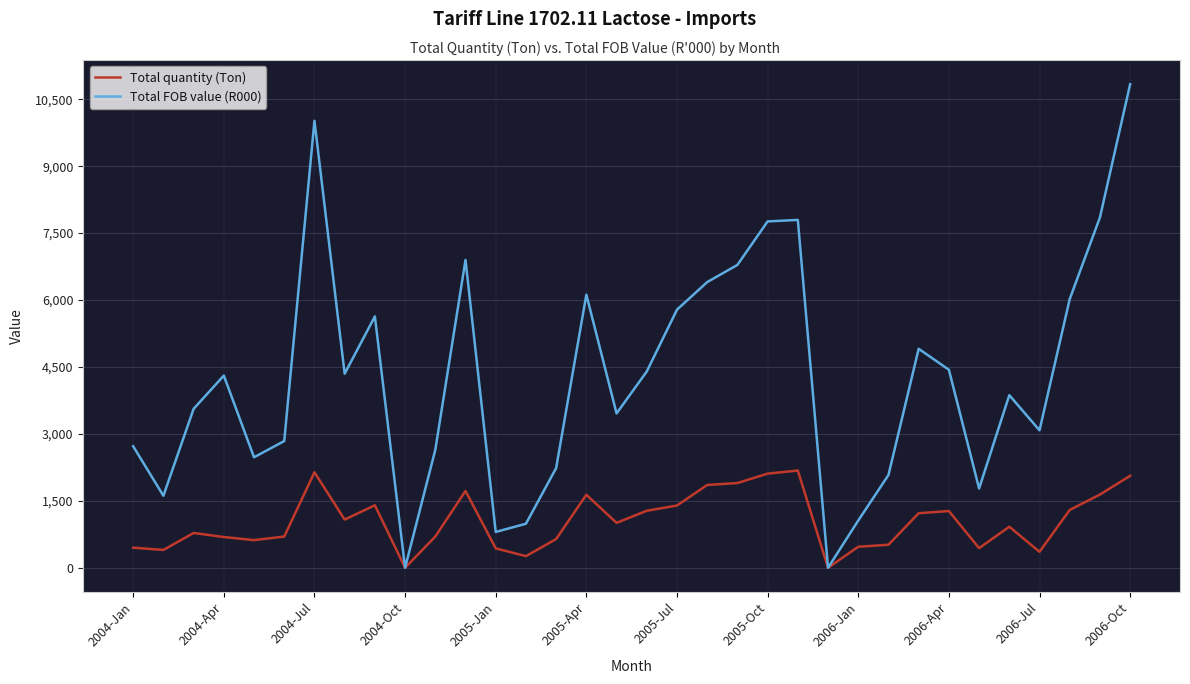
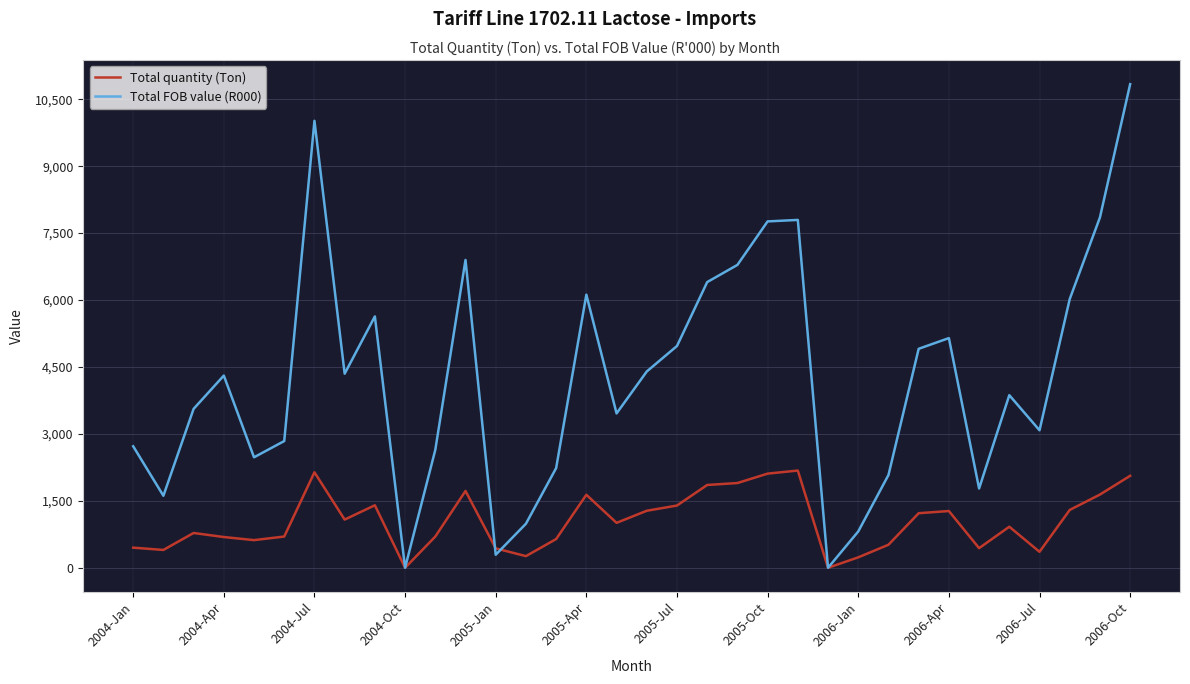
Total FOB value (R000), 2005-Jan: 800 -> 300
Total FOB value (R000), 2005-Jul: 5,800 -> 5,000
Total quantity (Ton), 2006-Jan: 500 -> 200
Total FOB value (R000), 2006-Jan: 1,100 -> 800
Total FOB value (R000), 2006-Apr: 4,400 -> 5,100
